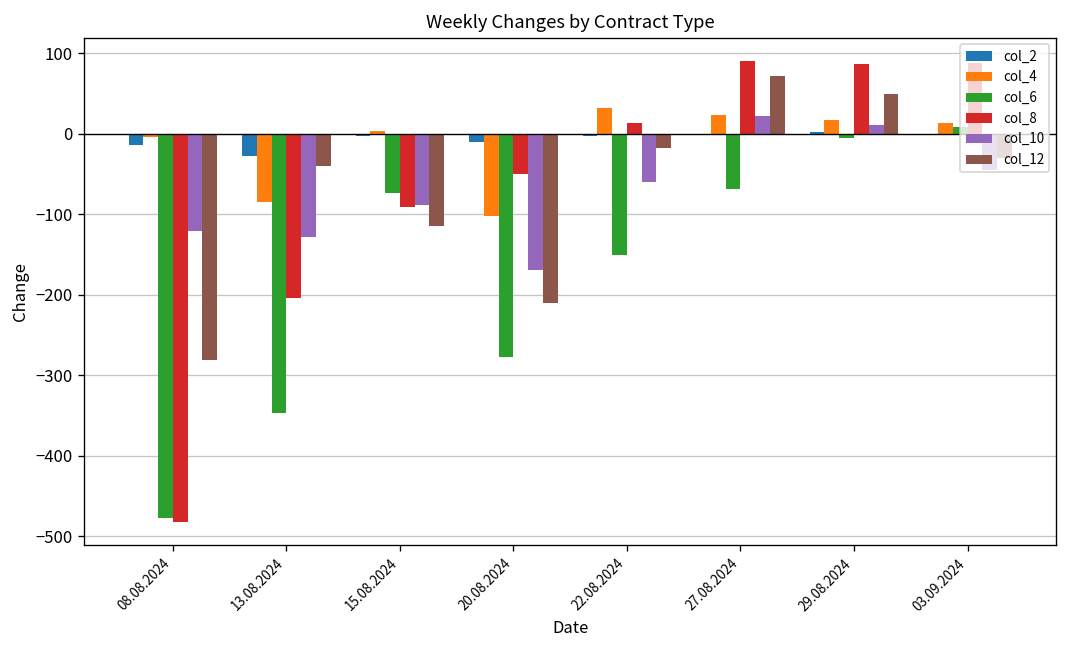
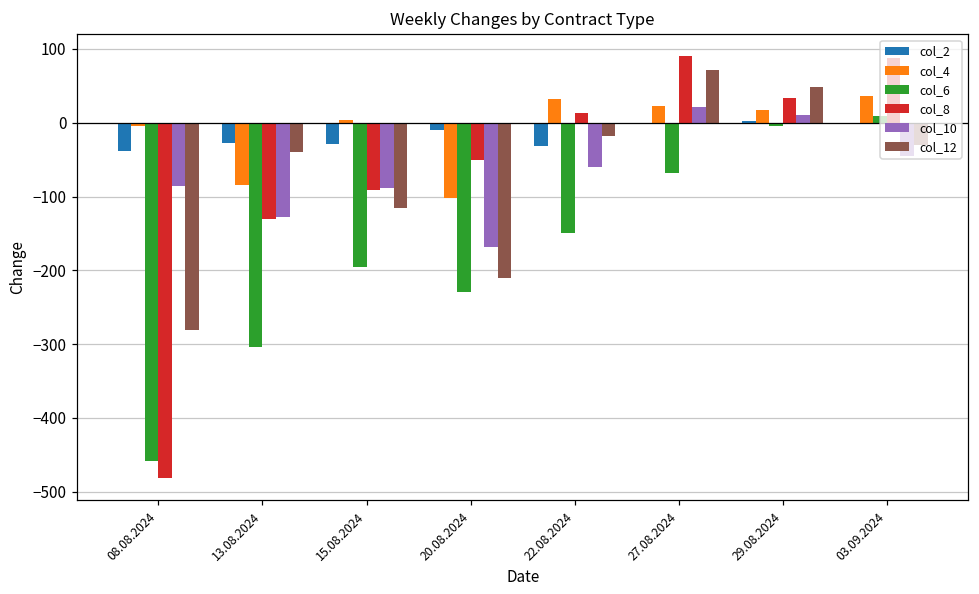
col_2, 08.08.2024: -10 -> -40
col_6, 08.08.2024: -480 -> -460
col_10, 08.08.2024: -120 -> -90
col_6, 13.08.2024: -350 -> -300
col_8, 13.08.2024: -200 -> -130
col_2, 15.08.2024: 0 -> -30
col_6, 15.08.2024: -70 -> -200
col_6, 20.08.2024: -280 -> -230
col_2, 22.08.2024: 0 -> -30
col_8, 29.08.2024: 90 -> 30
col_4, 03.09.2024: 10 -> 40
